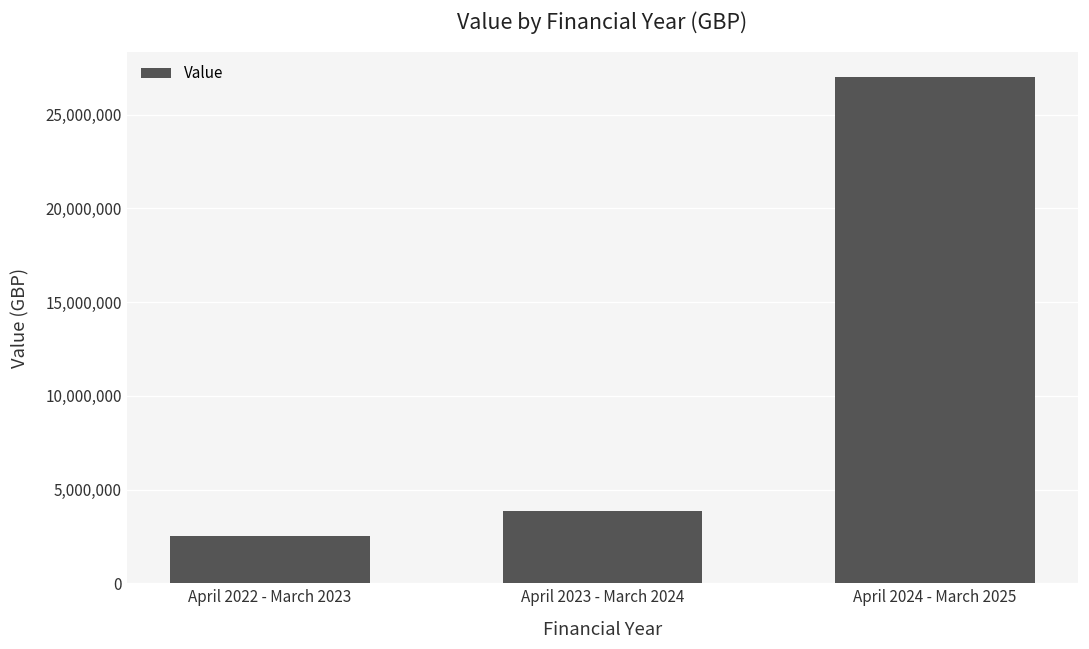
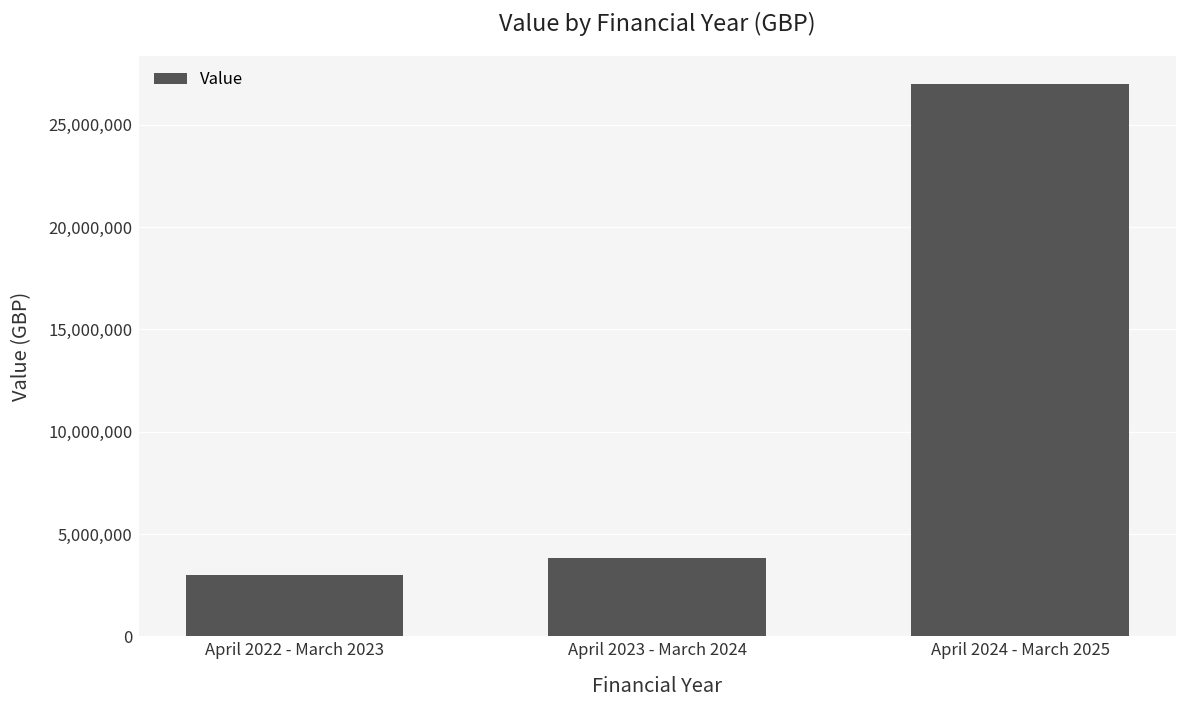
April 2022 - March 2023: 2,500,000 -> 3,000,000
